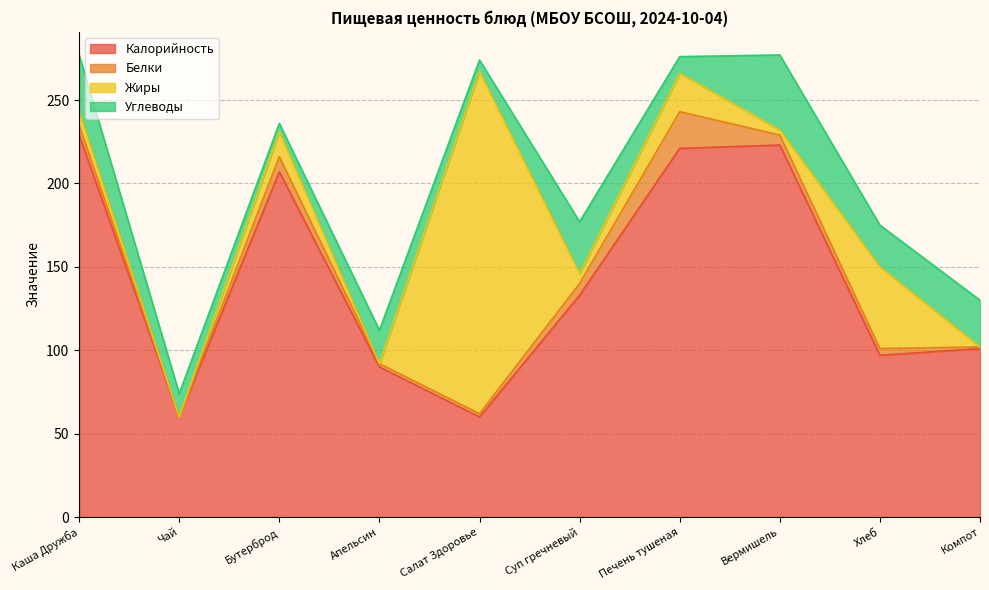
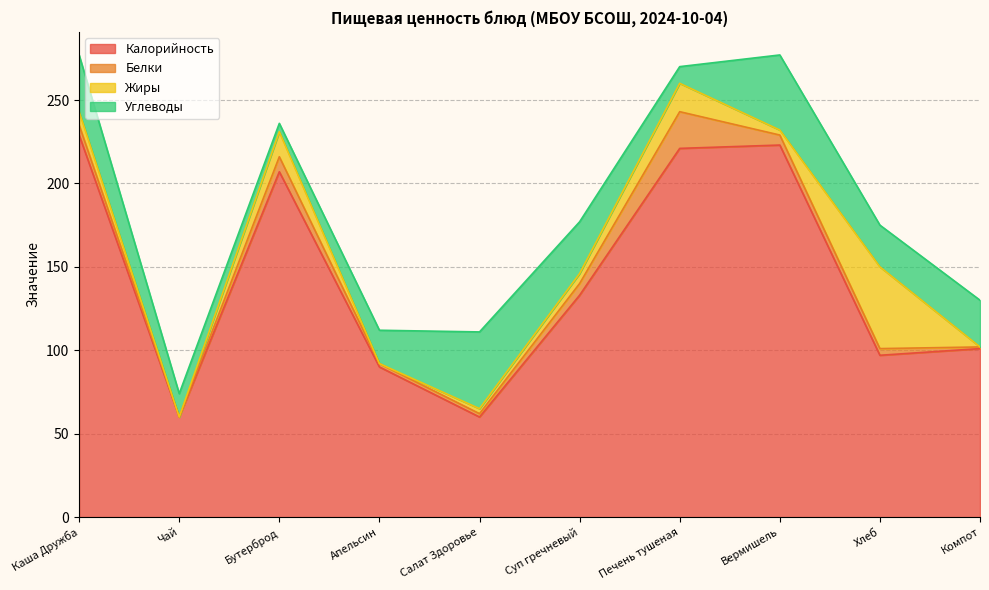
Жиры, Салат Здоровье: 205 -> 3
Углеводы, Салат Здоровье: 7 -> 46
Жиры, Печень тушеная: 23 -> 17
